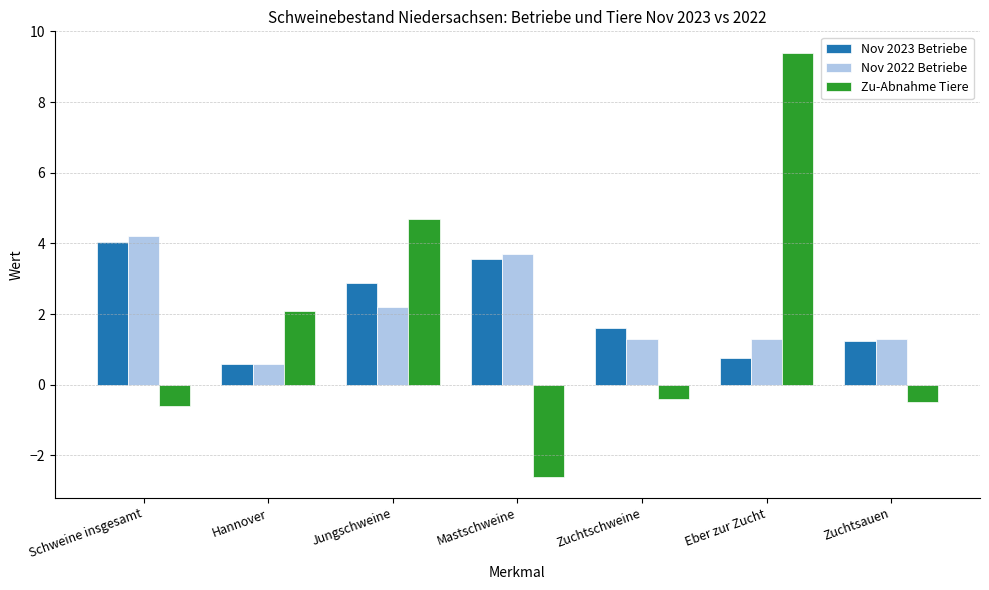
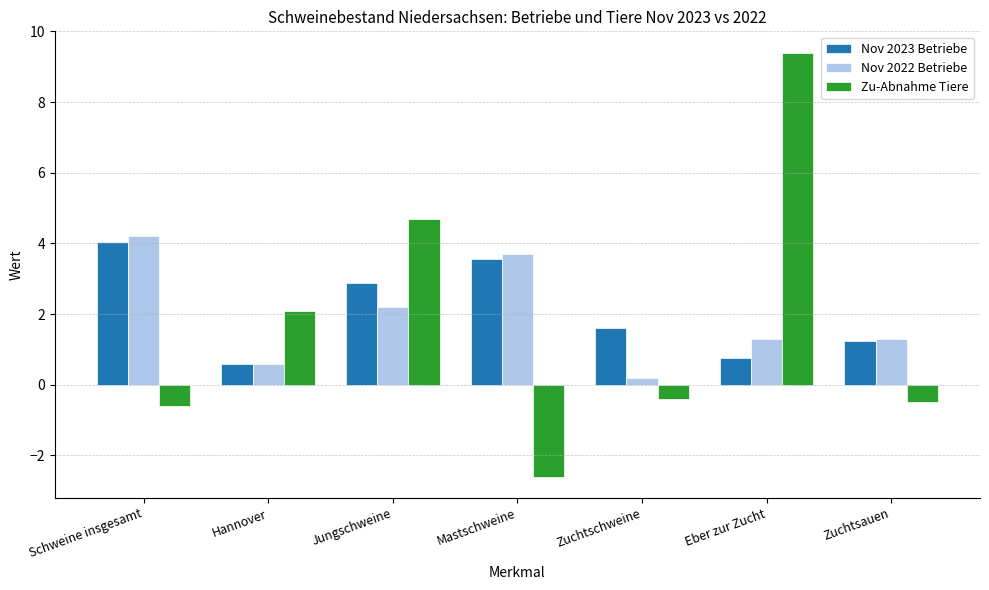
Nov 2022 Betriebe, Zuchtschweine: 1.3 -> 0.2
